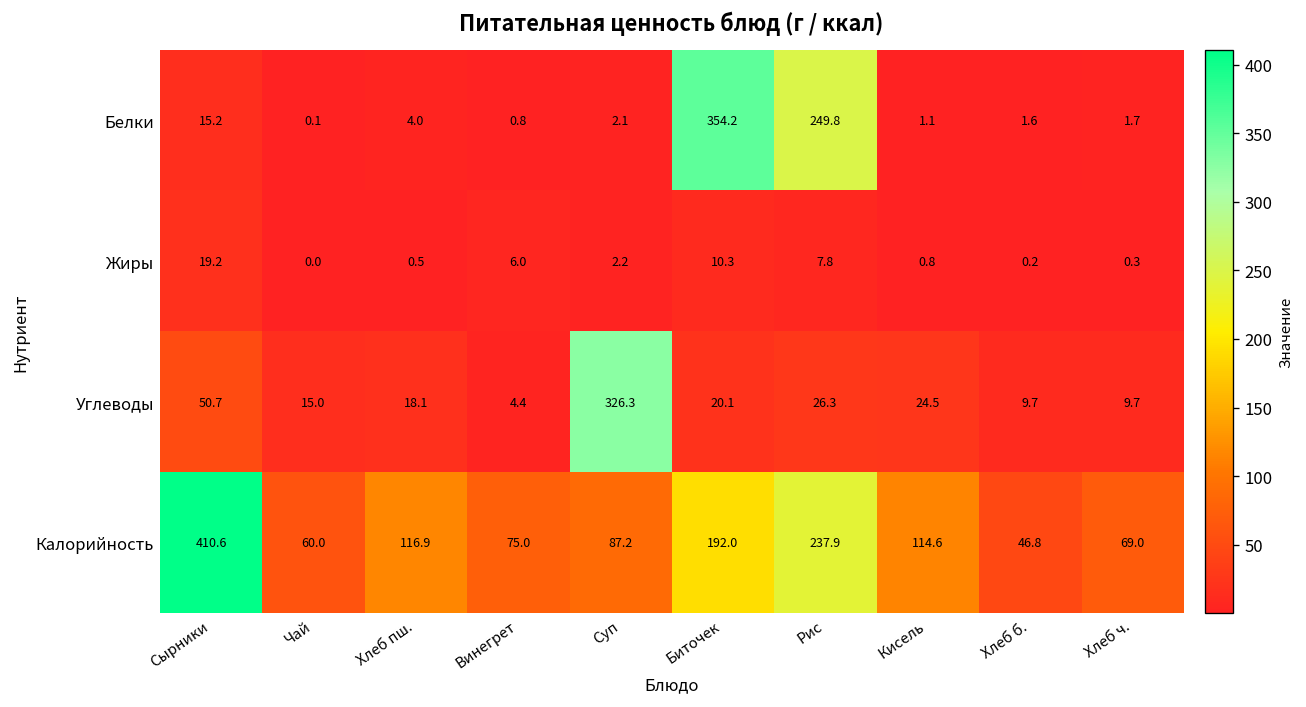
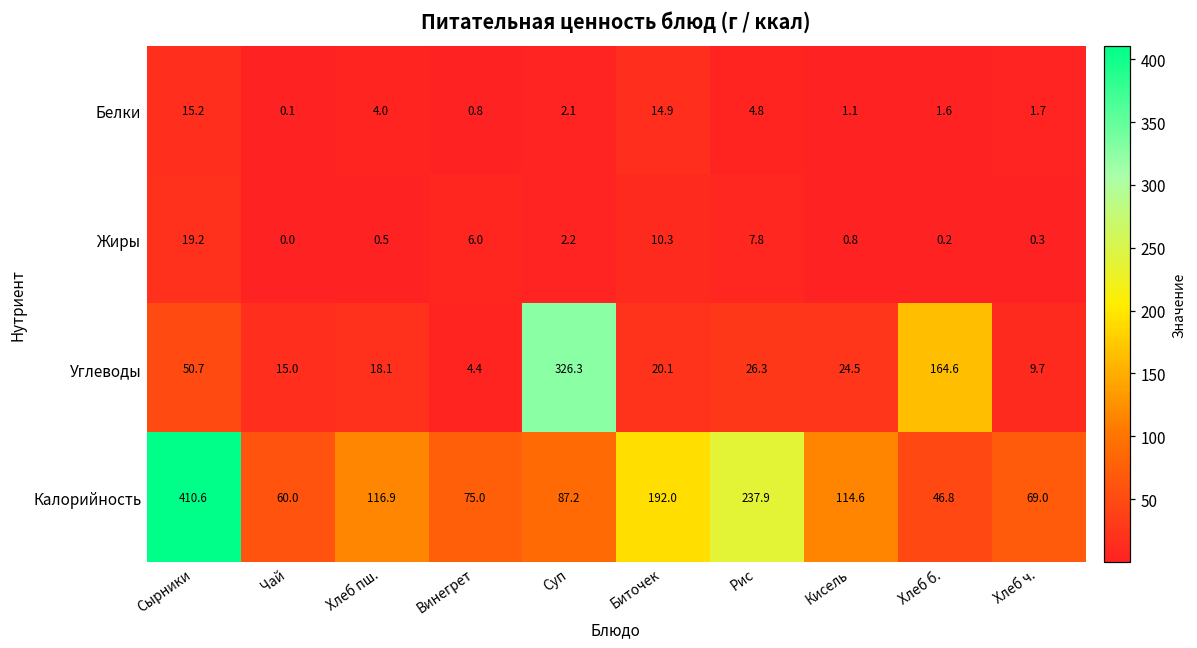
Белки, Биточек: 354.2 -> 14.9
Белки, Рис: 249.8 -> 4.8
Углеводы, Хлеб б.: 9.7 -> 164.6
